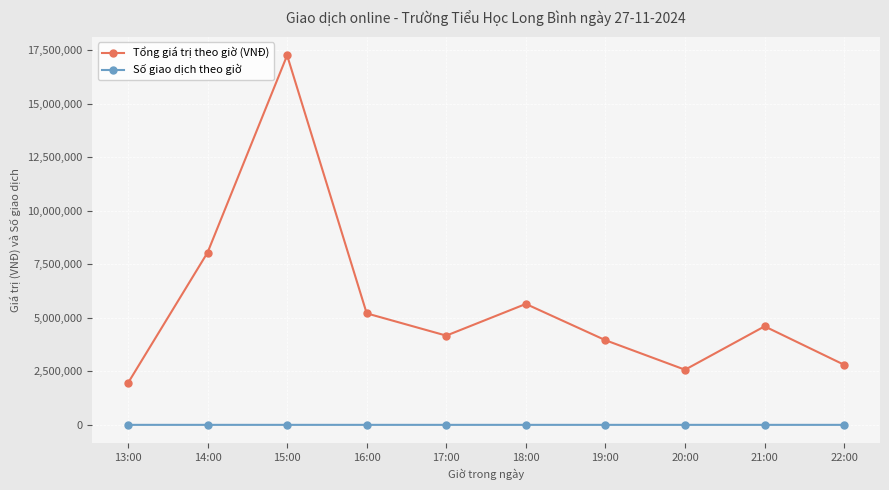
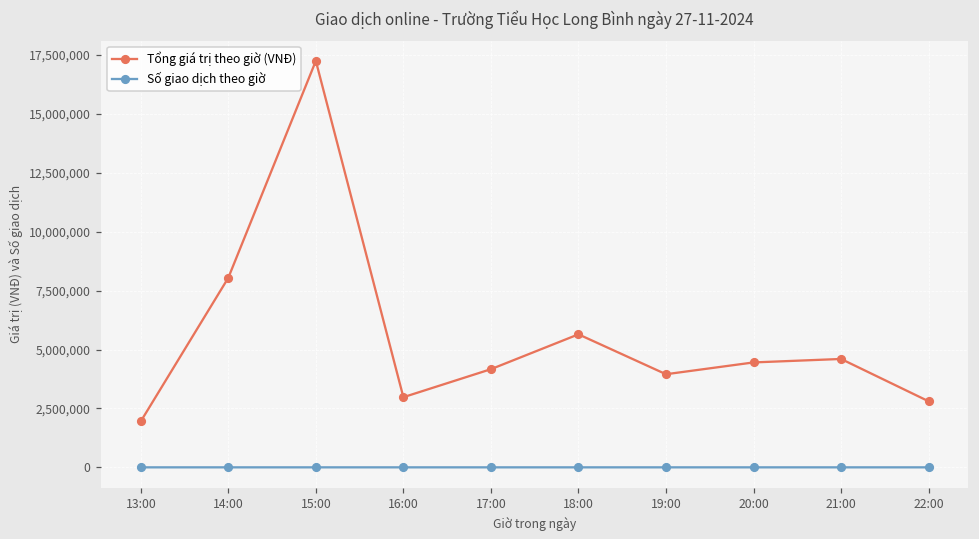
Tổng giá trị theo giờ (VNĐ), 16:00: 5,200,000 -> 3,000,000
Tổng giá trị theo giờ (VNĐ), 20:00: 2,600,000 -> 4,500,000
